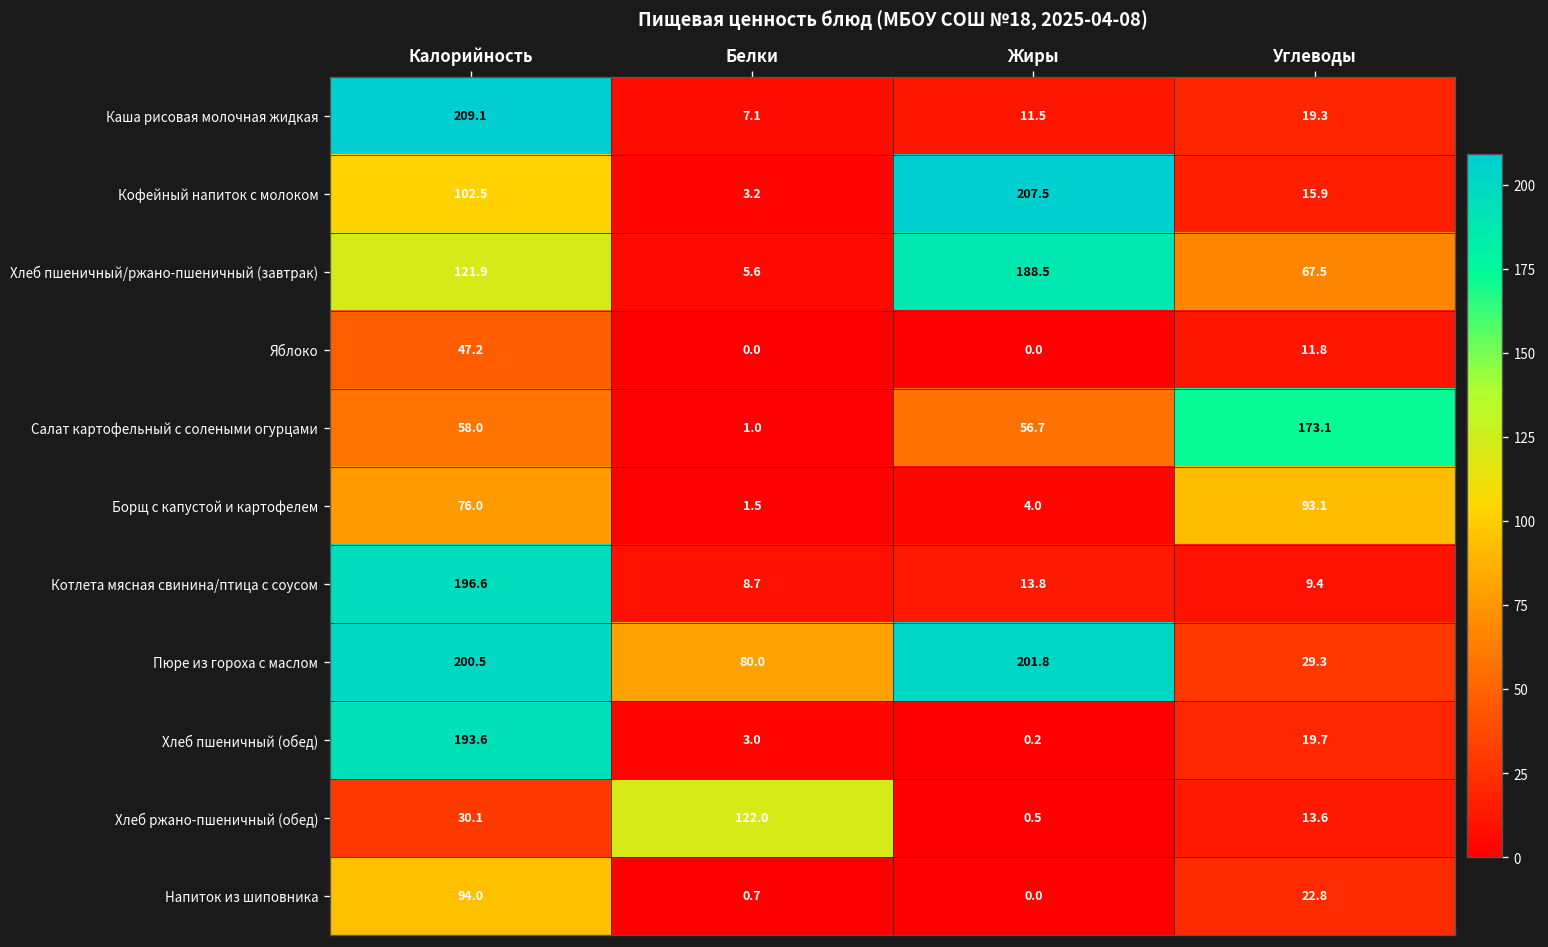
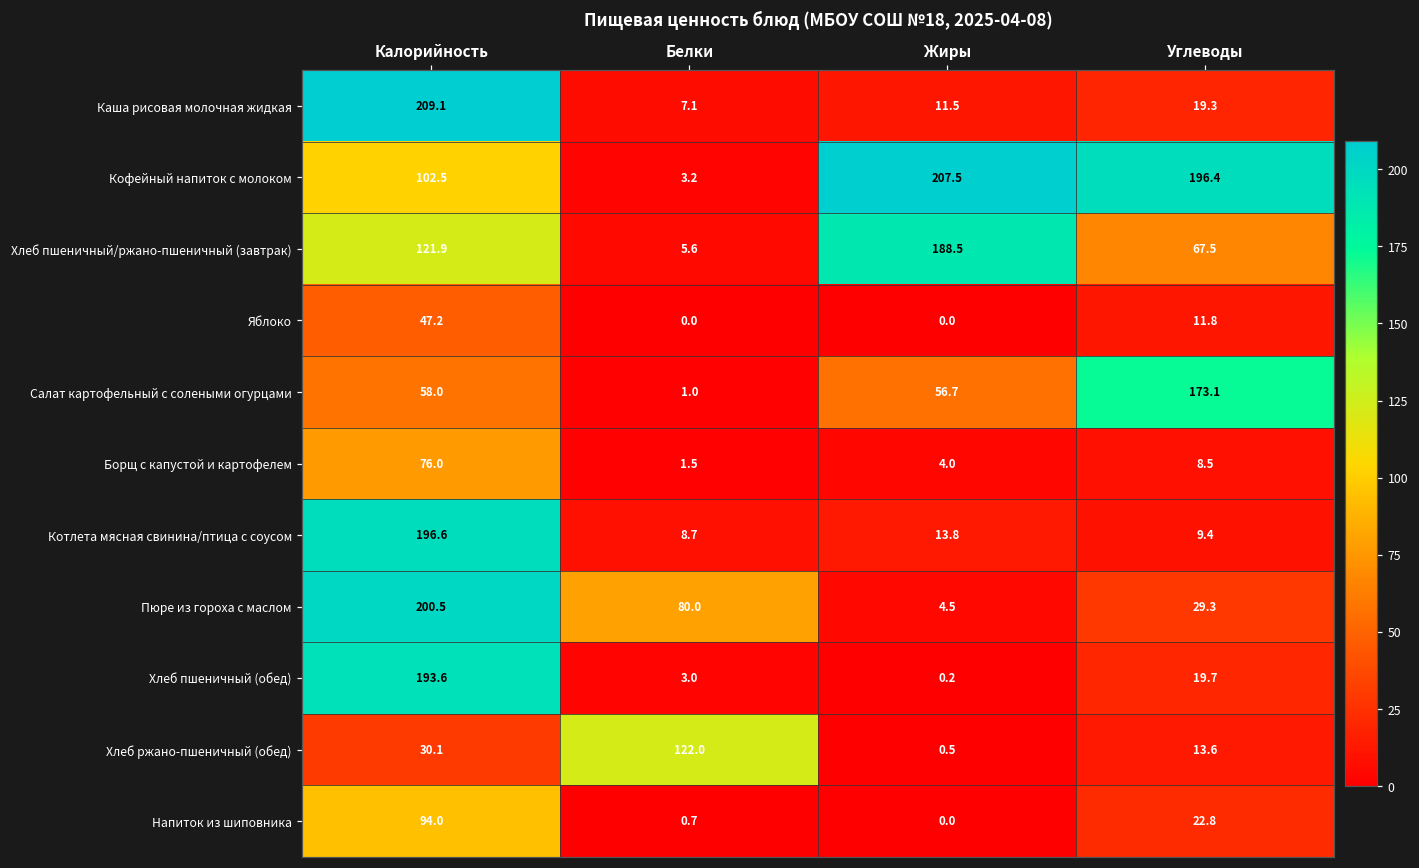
Кофейный напиток с молоком, Углеводы: 15.9 -> 196.4
Борщ с капустой и картофелем, Углеводы: 93.1 -> 8.5
Пюре из гороха с маслом, Жиры: 201.8 -> 4.5
